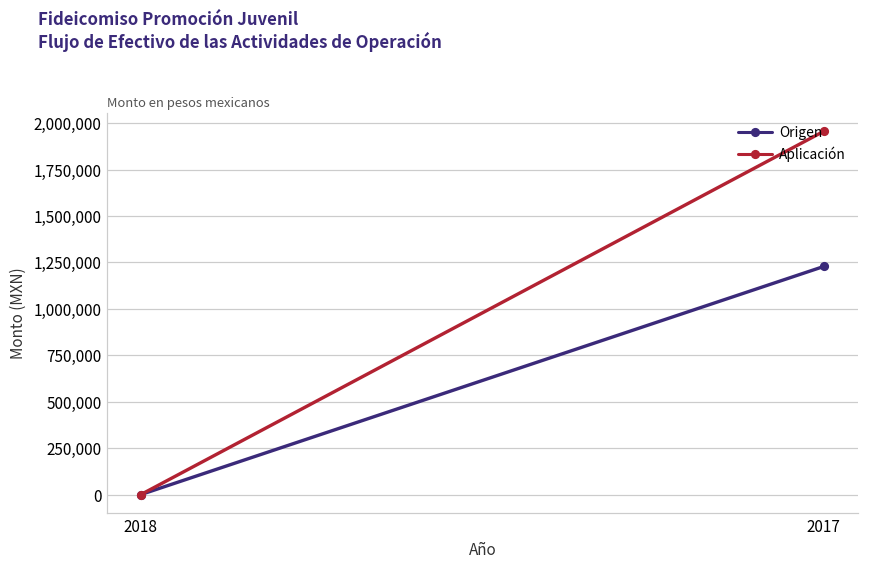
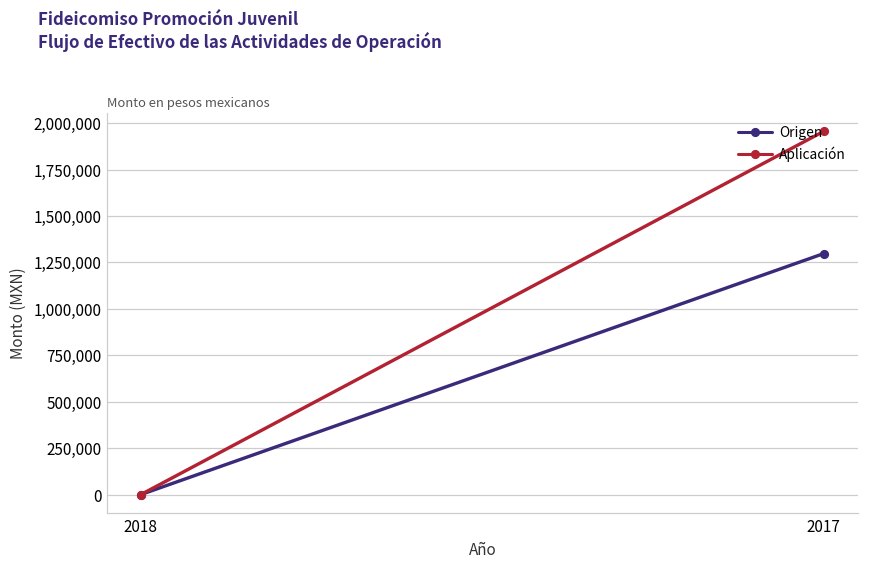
Origen, 2017: 1,230,000 -> 1,300,000
